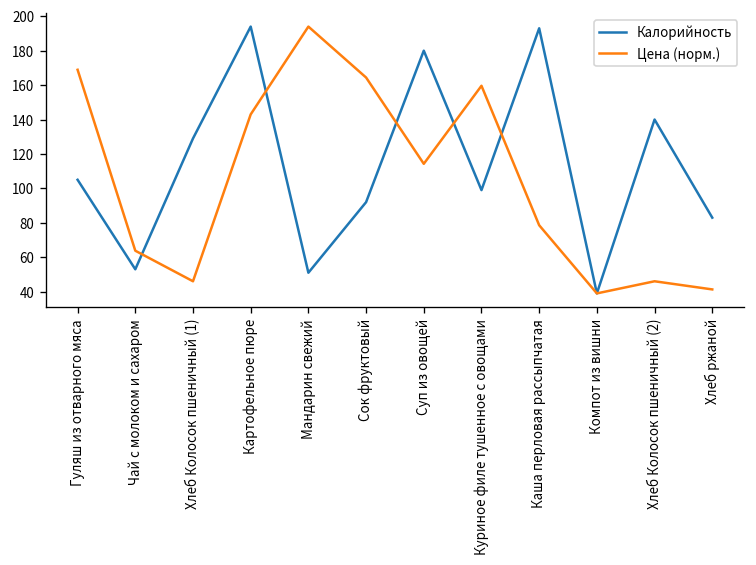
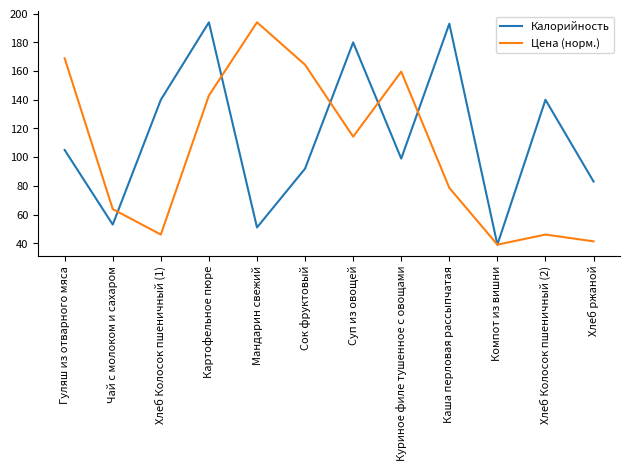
Калорийность, Хлеб Колосок пшеничный (1): 129 -> 140
